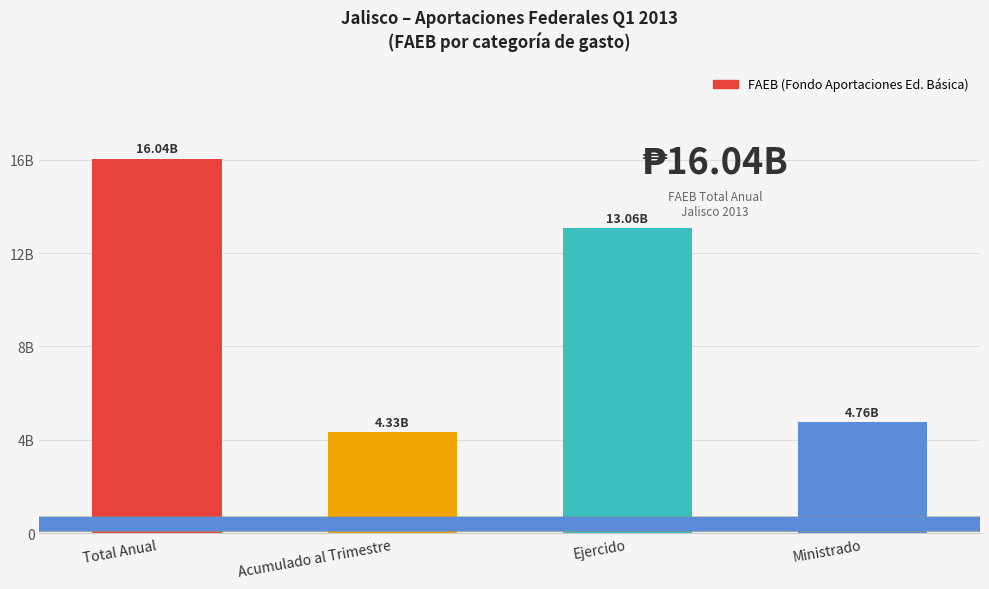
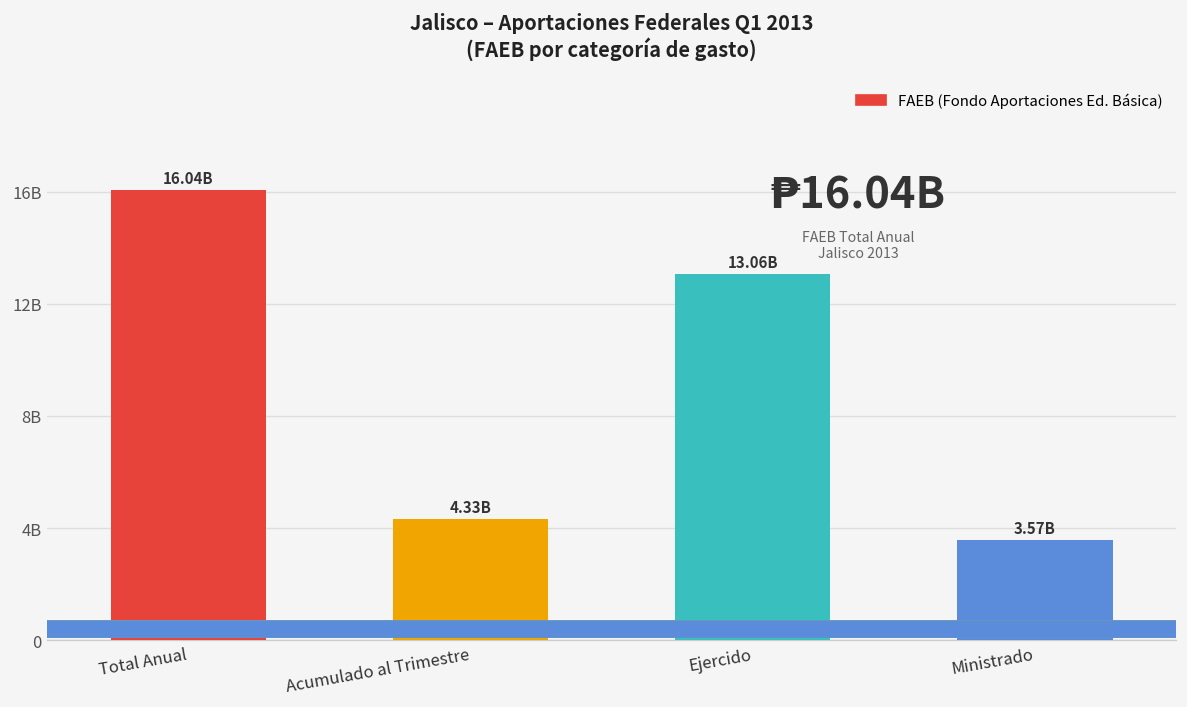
Ministrado: 4.76B -> 3.57B
